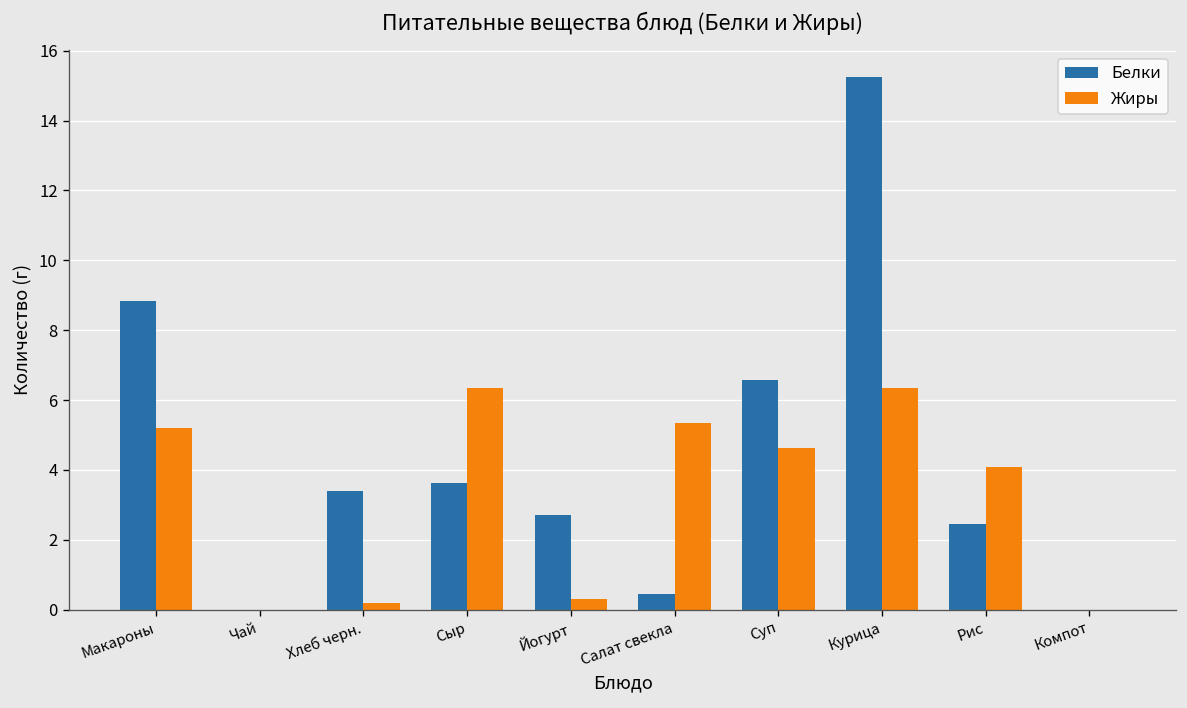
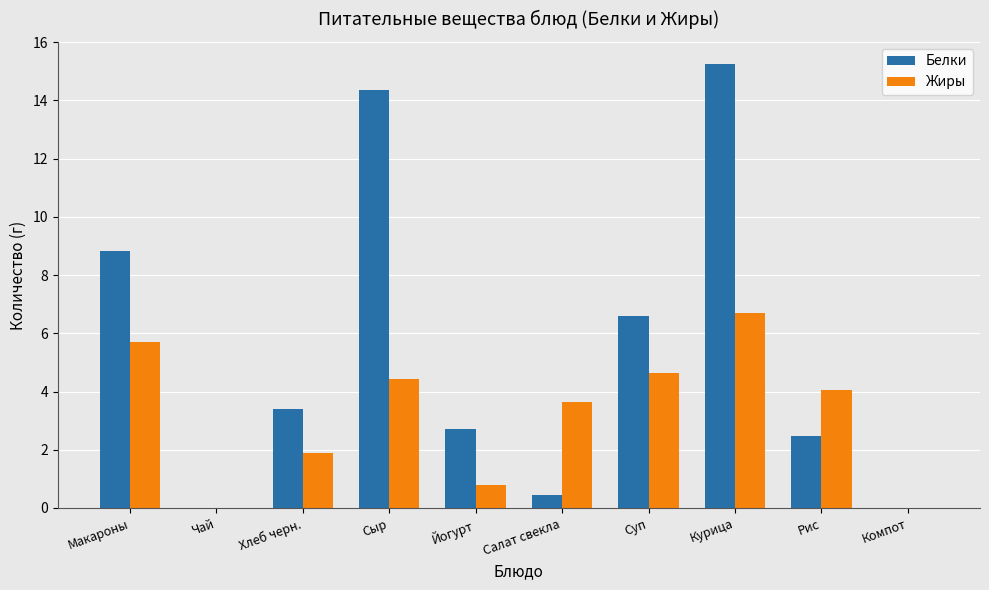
Жиры, Макароны: 5.2 -> 5.7
Жиры, Хлеб черн.: 0.2 -> 1.9
Белки, Сыр: 3.6 -> 14.4
Жиры, Сыр: 6.3 -> 4.4
Жиры, Йогурт: 0.3 -> 0.8
Жиры, Салат свекла: 5.4 -> 3.6
Жиры, Курица: 6.3 -> 6.7
